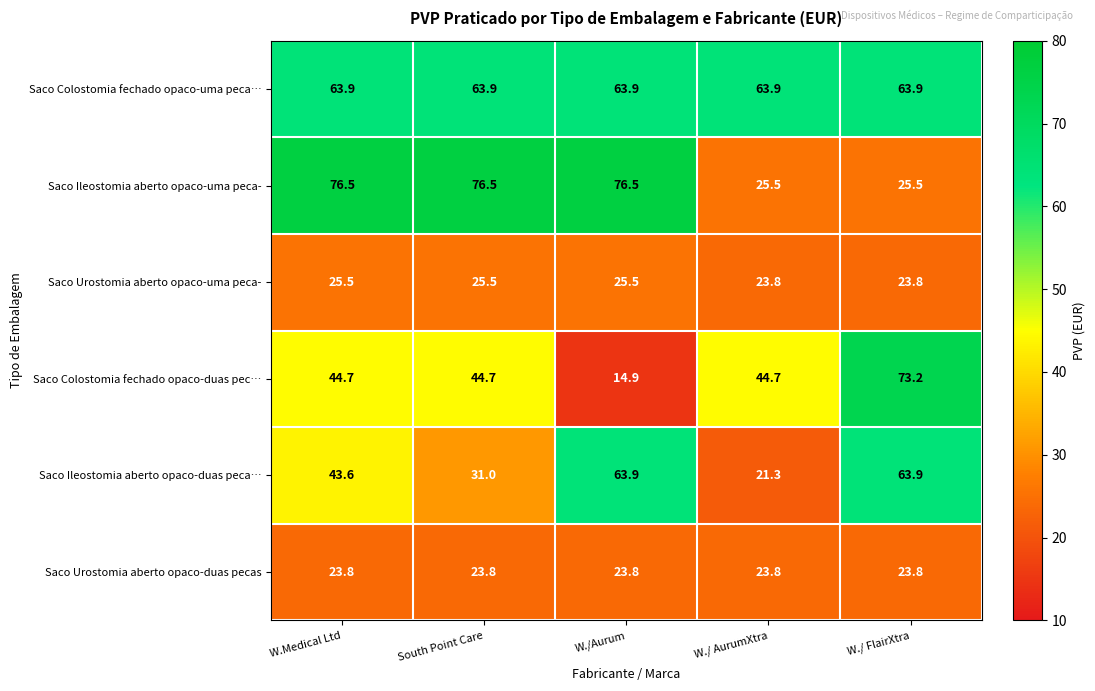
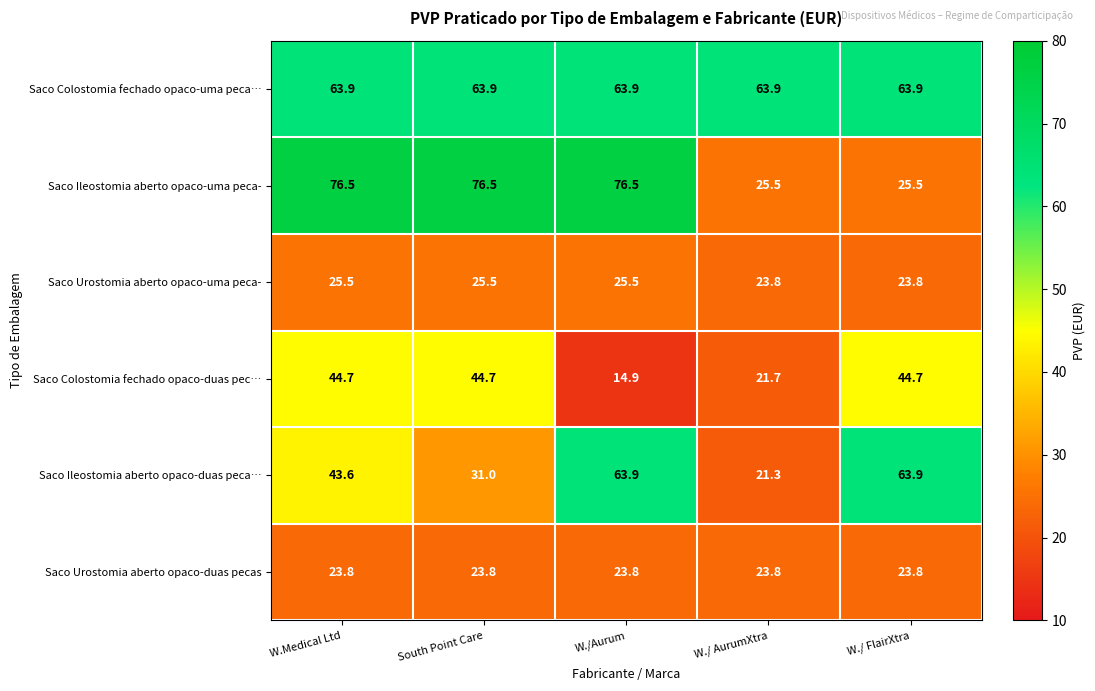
Saco Colostomia fechado opaco-duas pec…, W./ AurumXtra: 44.7 -> 21.7
Saco Colostomia fechado opaco-duas pec…, W./ FlairXtra: 73.2 -> 44.7
